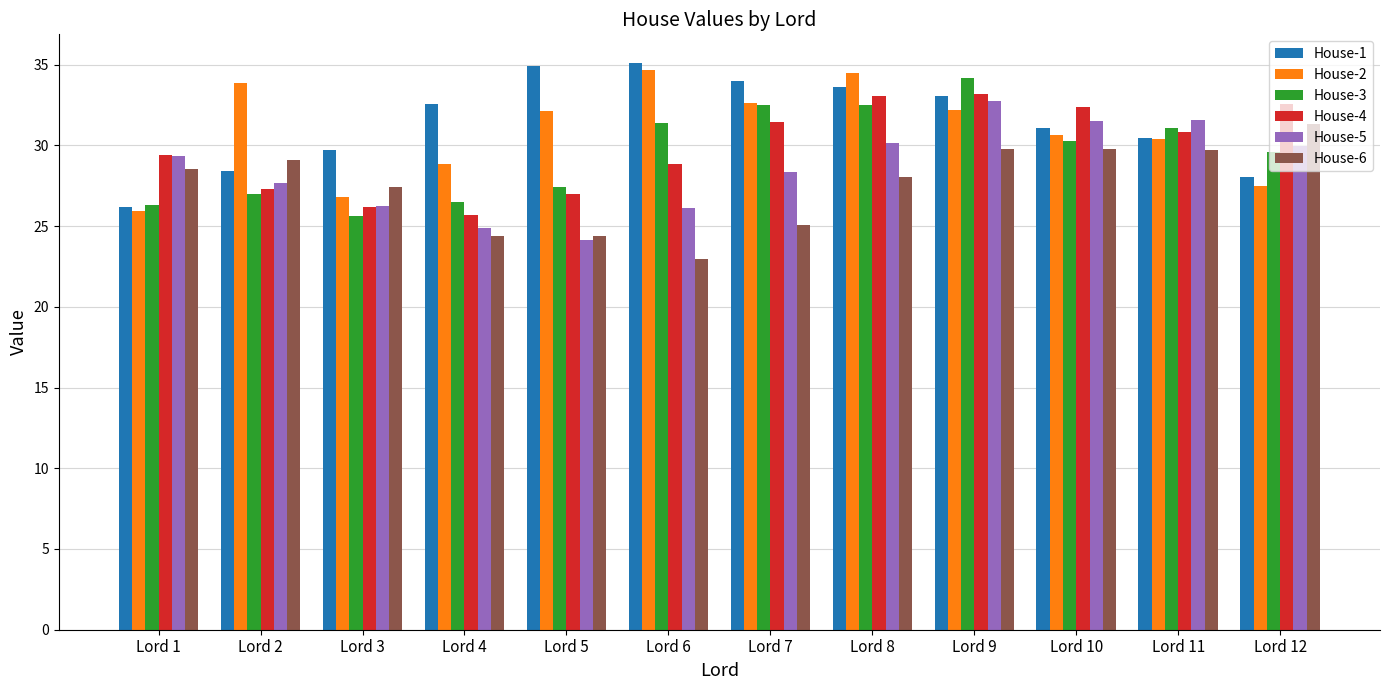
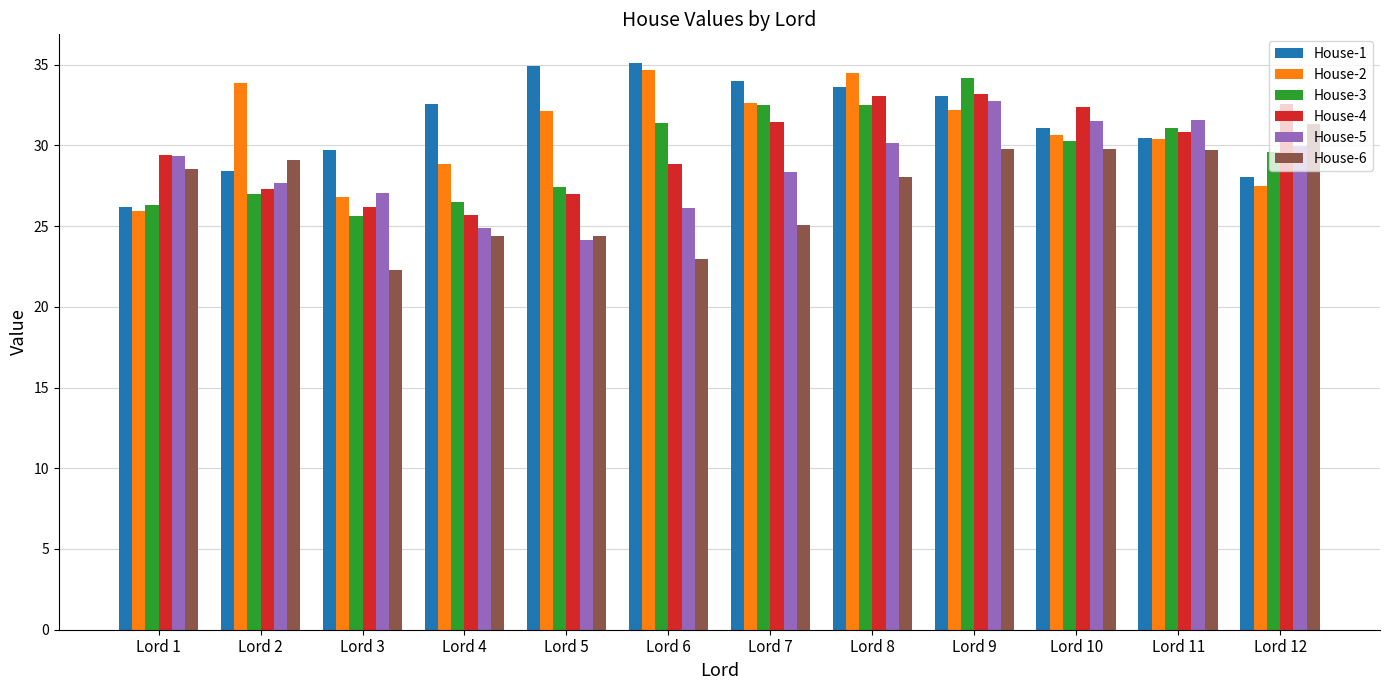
House-5, Lord 3: 26.3 -> 27.1
House-6, Lord 3: 27.4 -> 22.3
